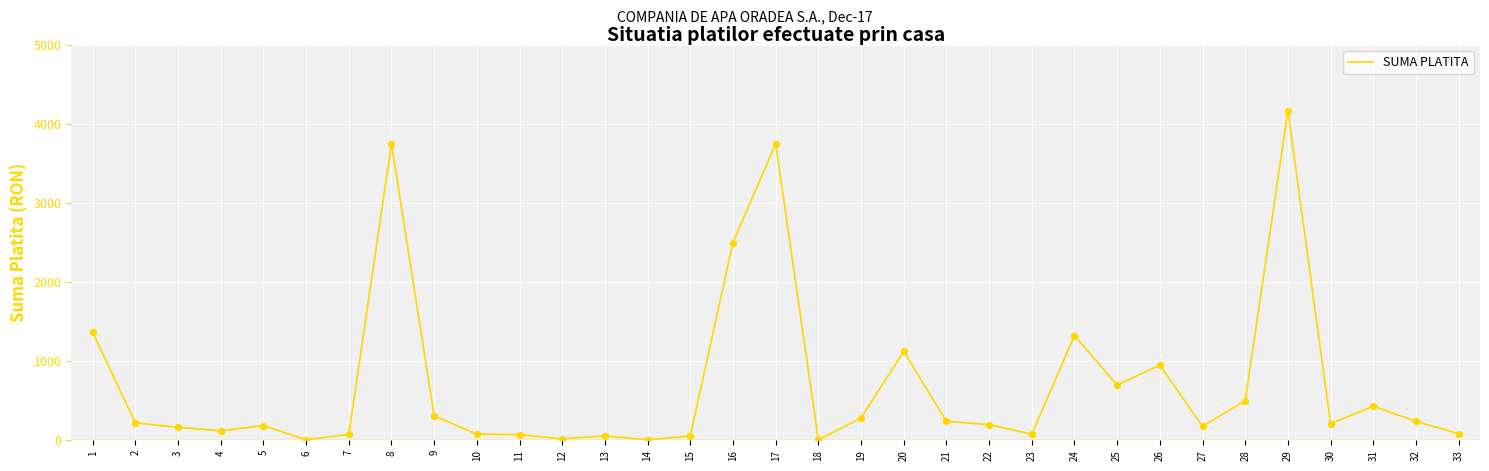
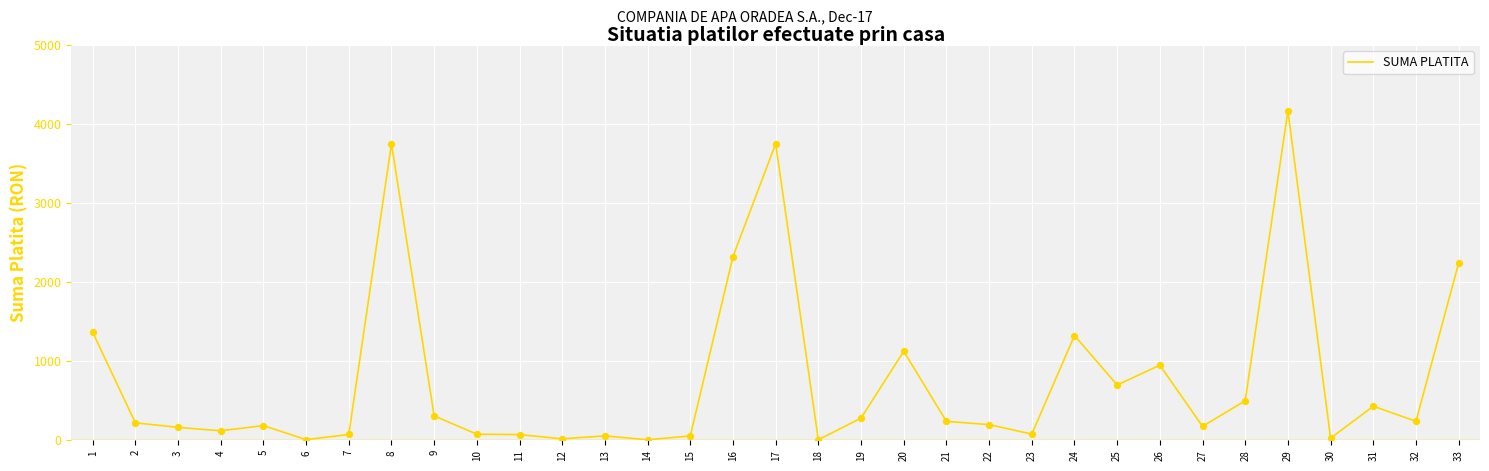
16: 2500 -> 2300
30: 200 -> 0
33: 100 -> 2200
